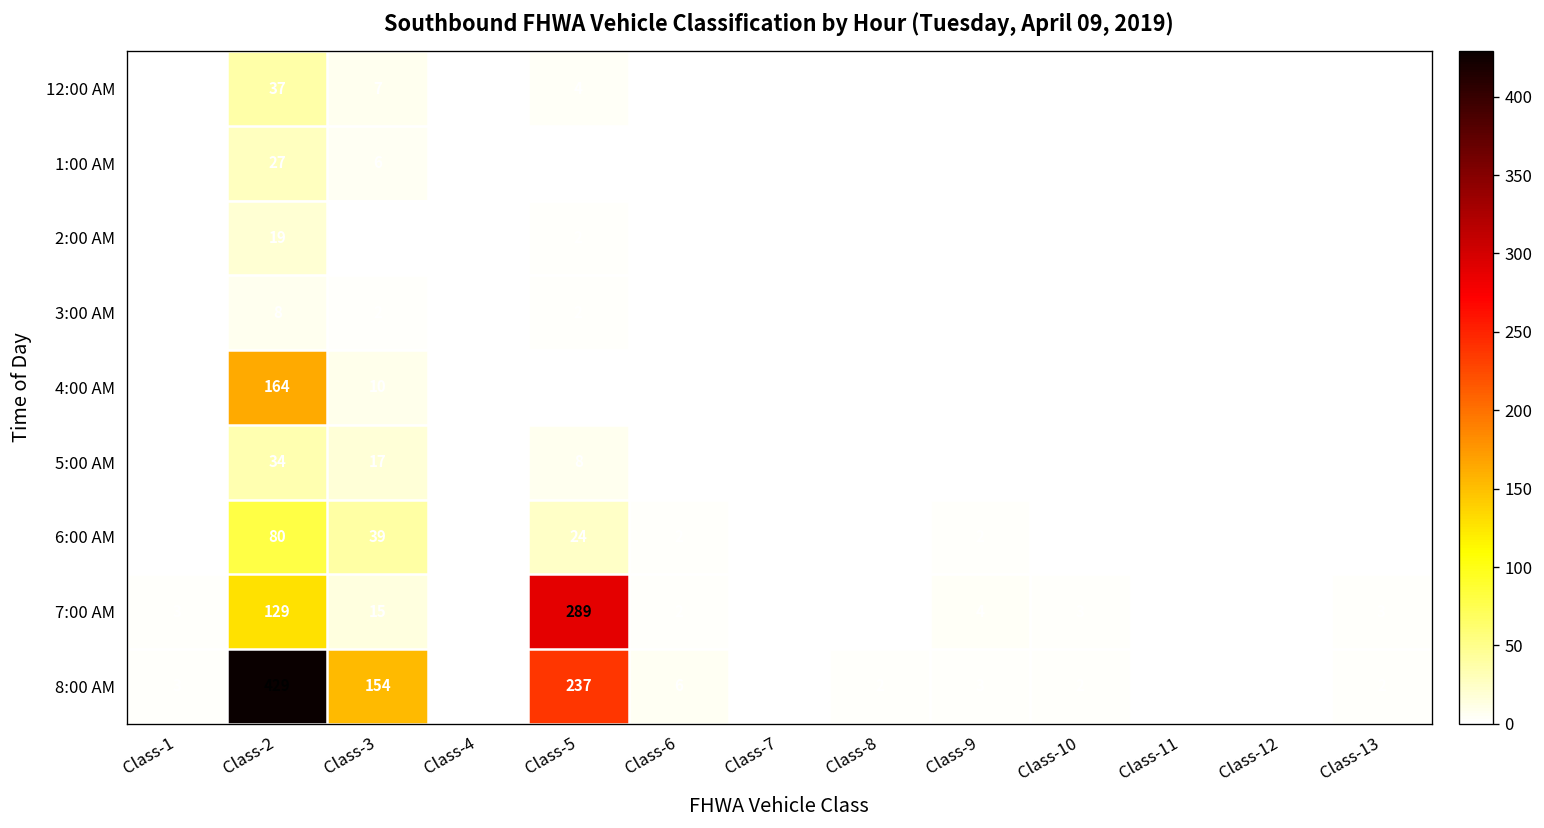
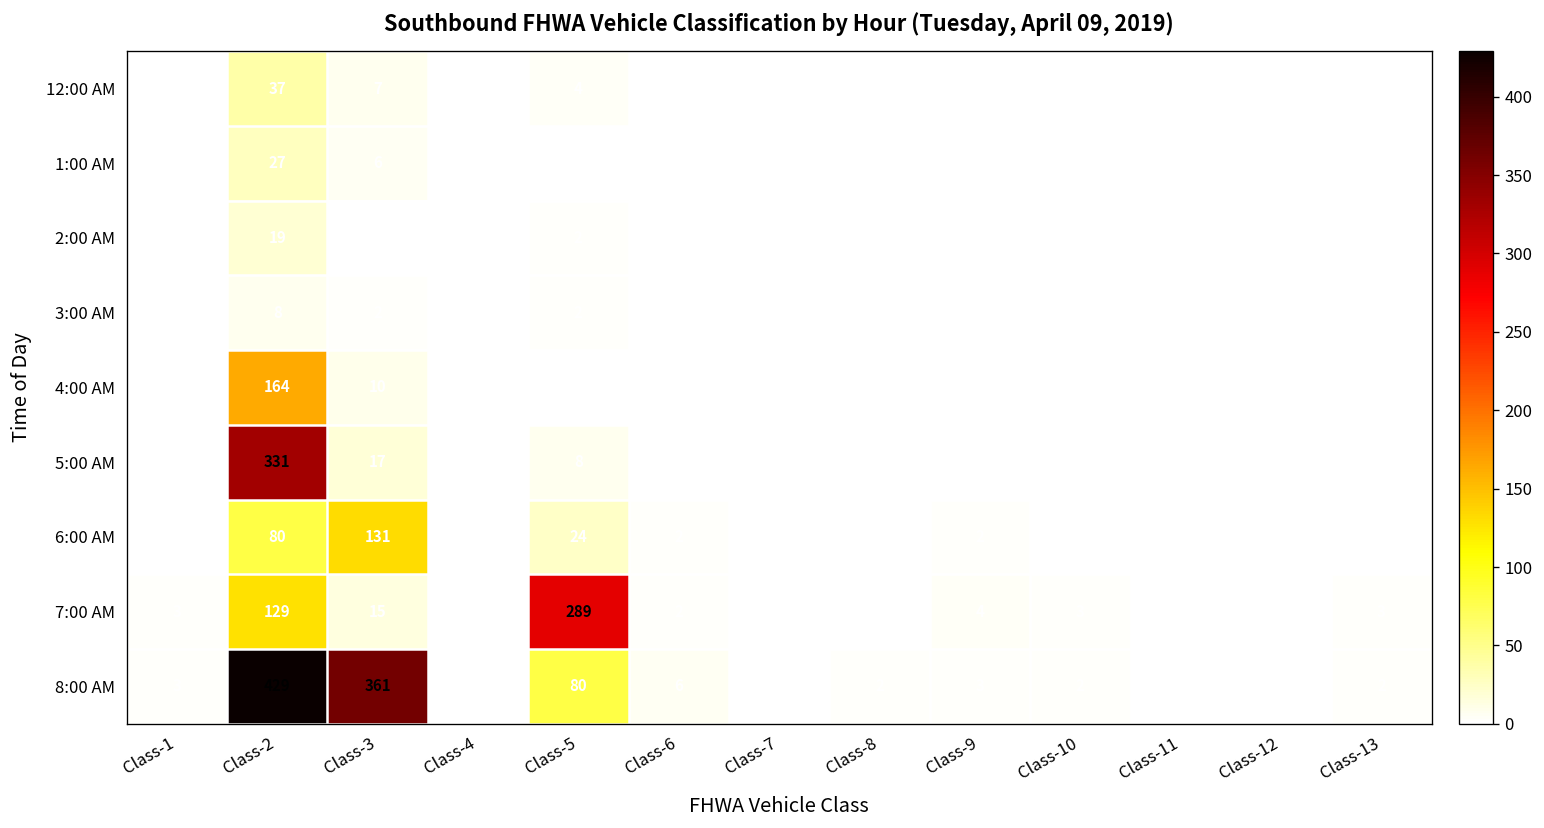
5:00 AM, Class-2: 34 -> 331
6:00 AM, Class-3: 39 -> 131
8:00 AM, Class-3: 154 -> 361
8:00 AM, Class-5: 237 -> 80
